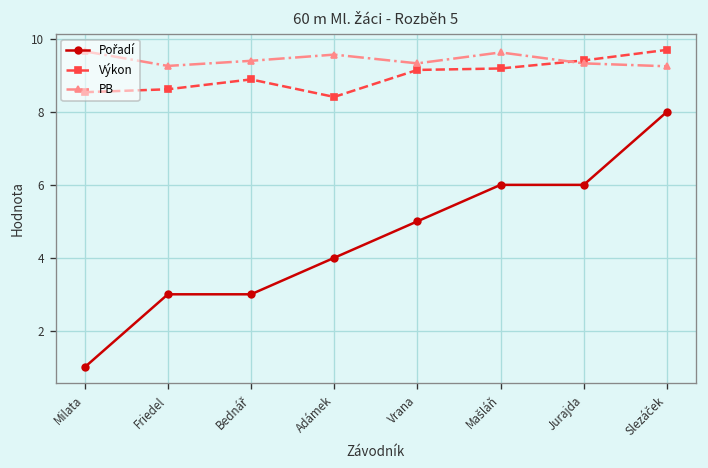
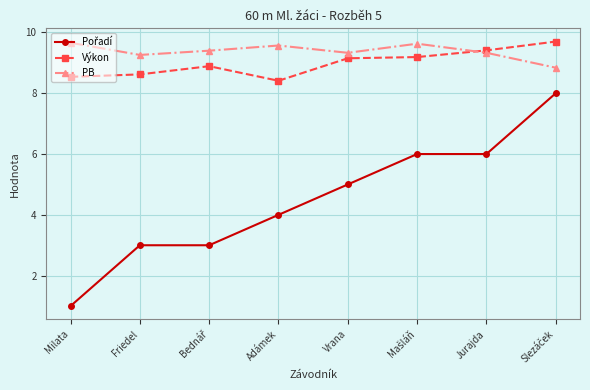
PB, Slezáček: 9.3 -> 8.8
